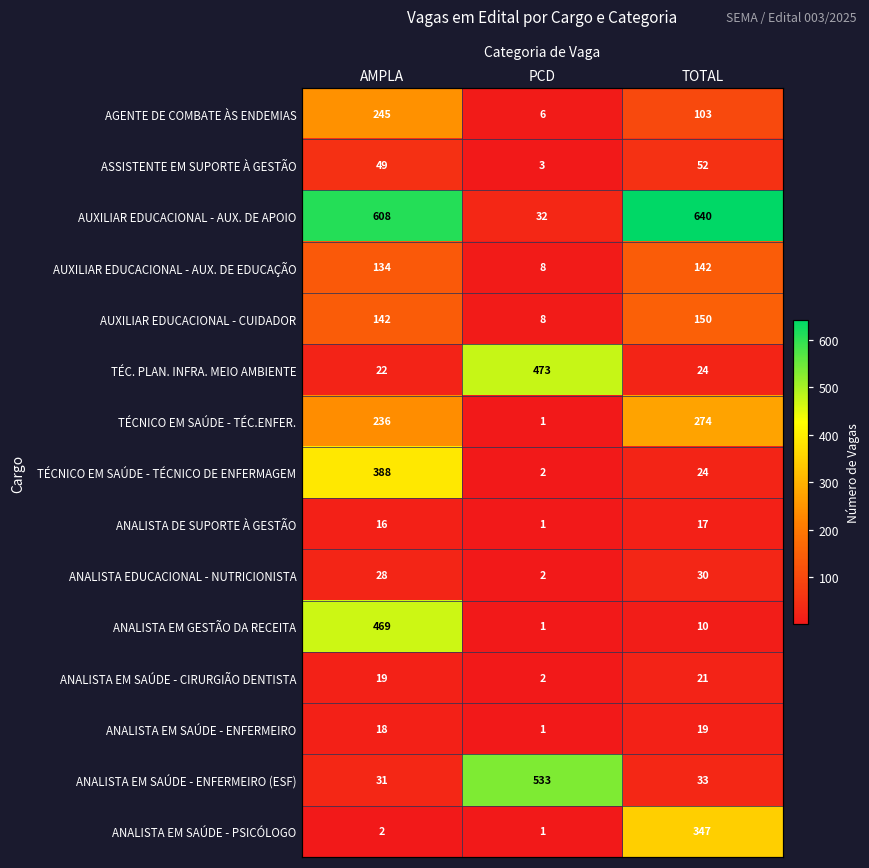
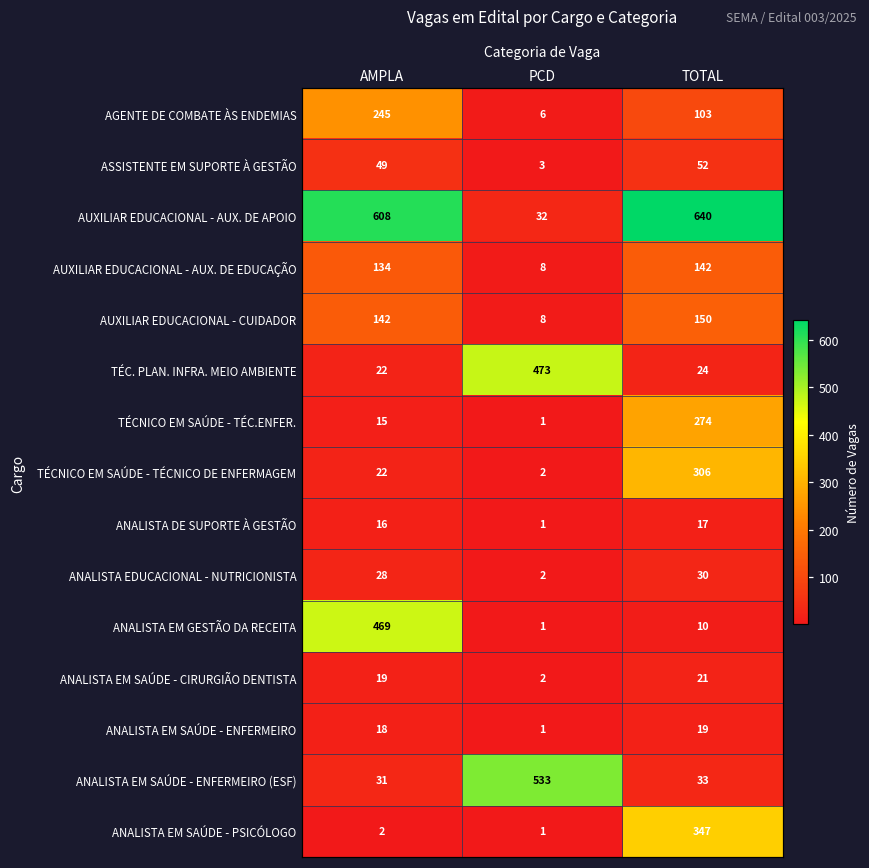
TÉCNICO EM SAÚDE - TÉC.ENFER., AMPLA: 236 -> 15
TÉCNICO EM SAÚDE - TÉCNICO DE ENFERMAGEM, AMPLA: 388 -> 22
TÉCNICO EM SAÚDE - TÉCNICO DE ENFERMAGEM, TOTAL: 24 -> 306
